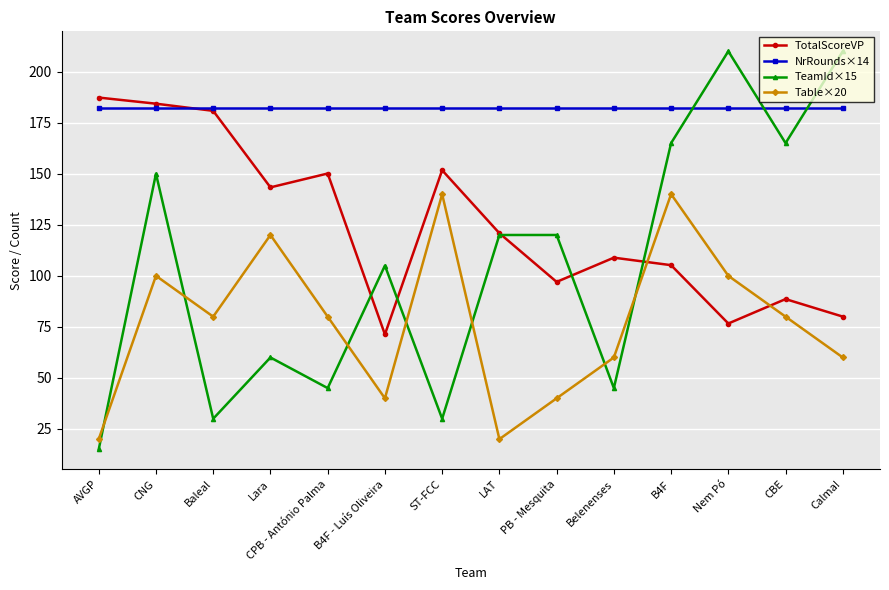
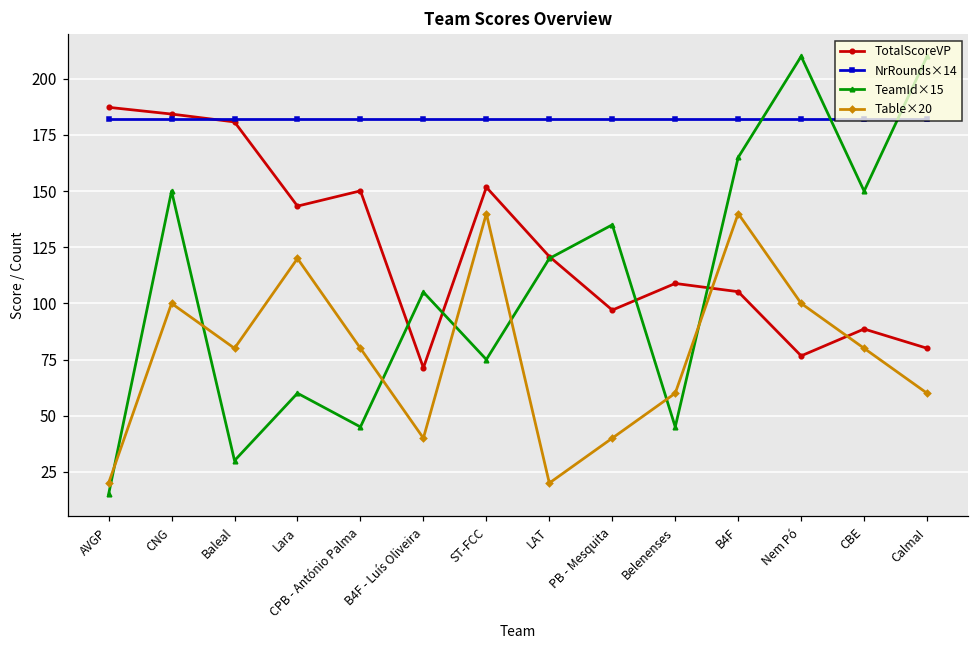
TeamId×15, ST-FCC: 30 -> 75
TeamId×15, PB - Mesquita: 120 -> 135
TeamId×15, CBE: 165 -> 150
